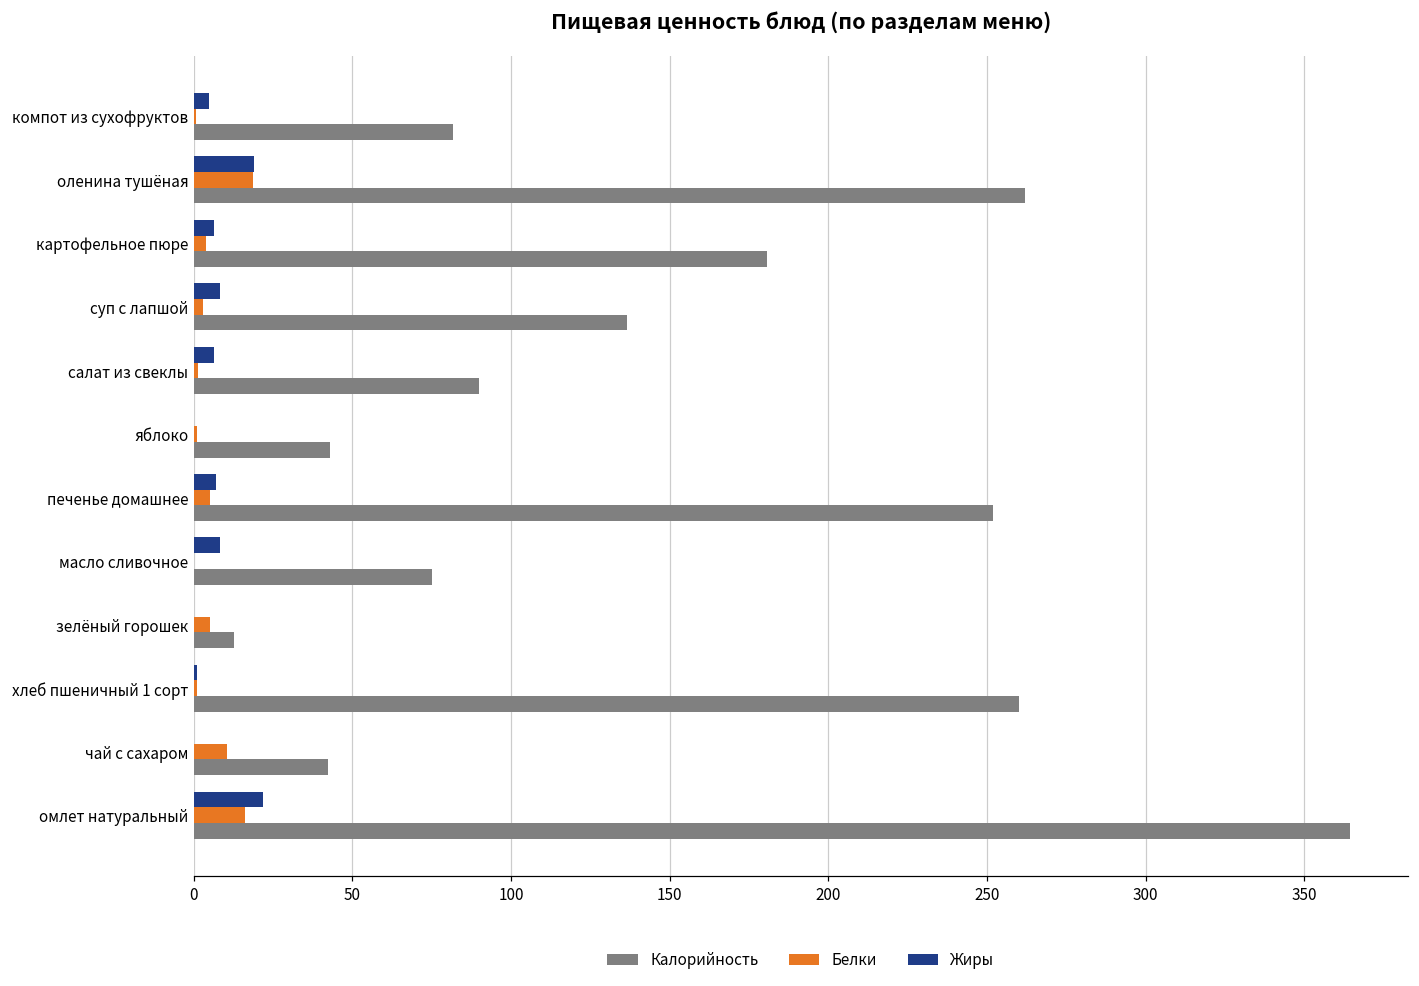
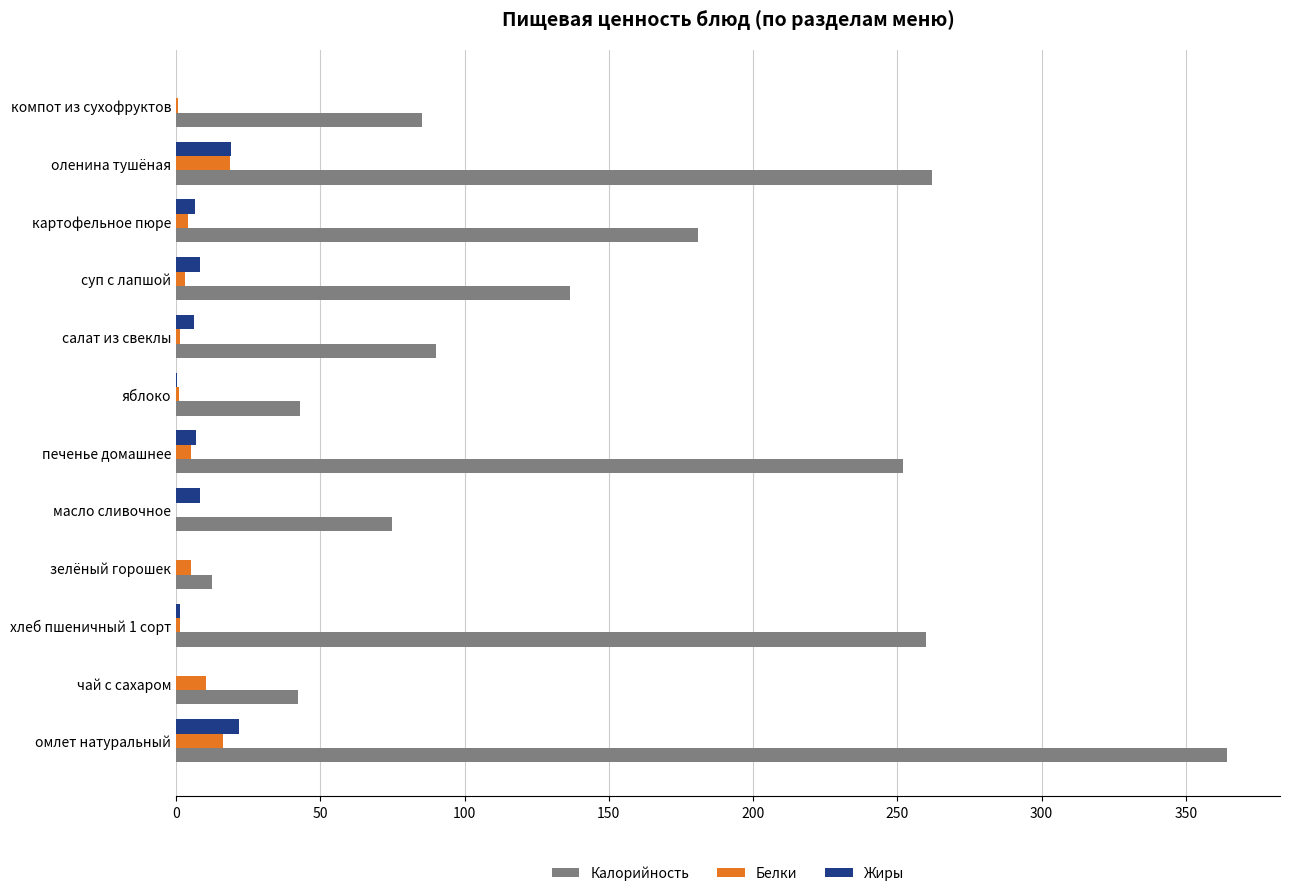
Жиры, компот из сухофруктов: 5 -> 0
Калорийность, компот из сухофруктов: 82 -> 85
